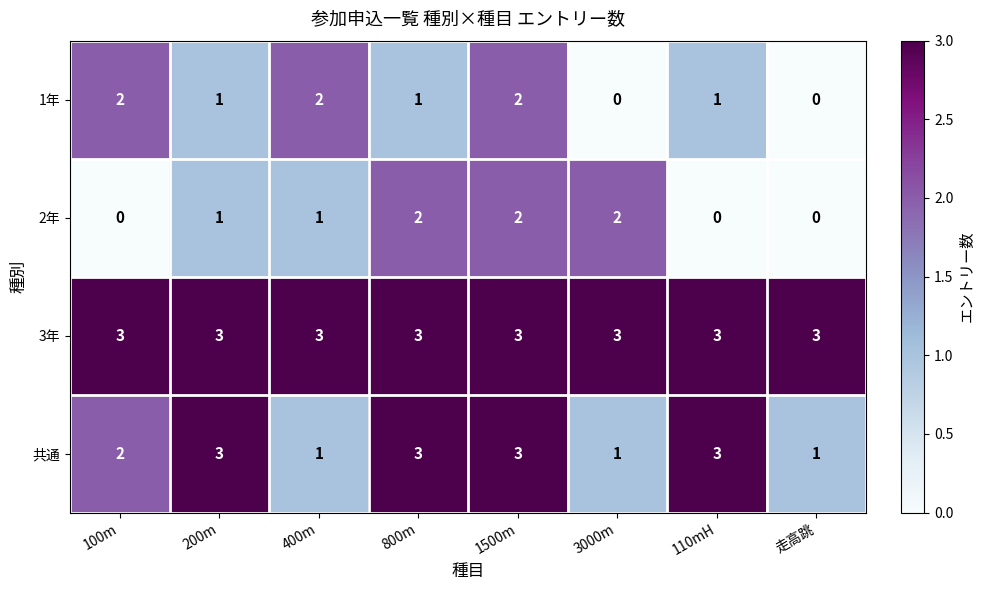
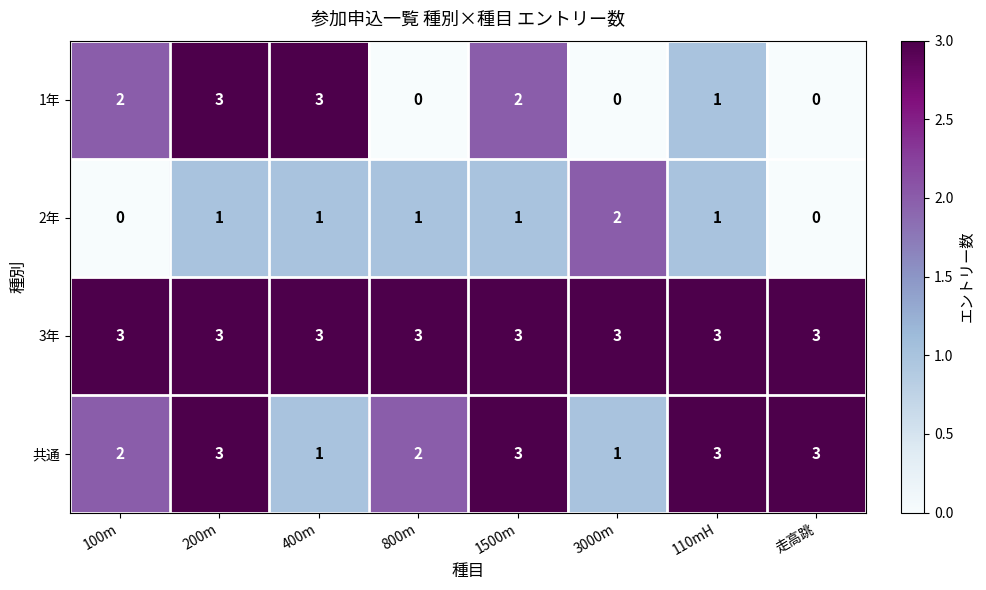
1年, 200m: 1 -> 3
1年, 400m: 2 -> 3
1年, 800m: 1 -> 0
2年, 800m: 2 -> 1
2年, 1500m: 2 -> 1
2年, 110mH: 0 -> 1
共通, 800m: 3 -> 2
共通, 走高跳: 1 -> 3
